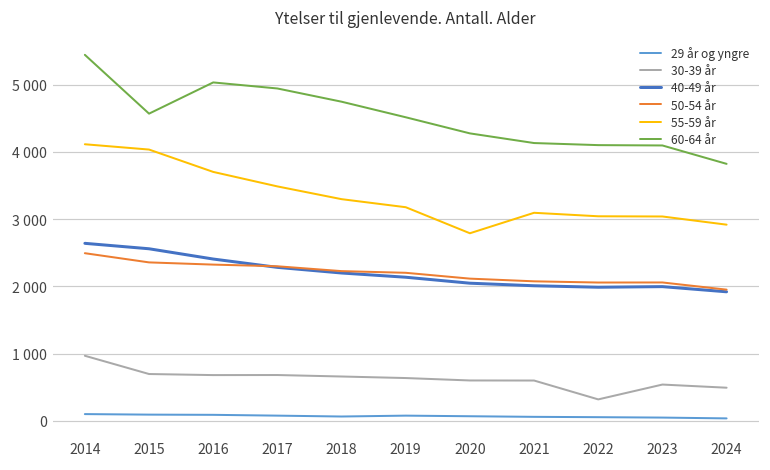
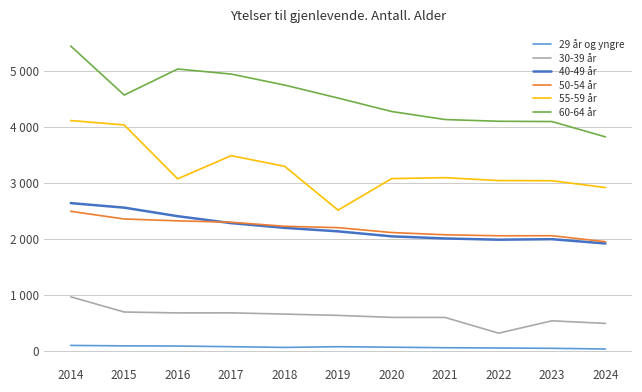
55-59 år, 2016: 3700 -> 3100
55-59 år, 2019: 3200 -> 2500
55-59 år, 2020: 2800 -> 3100
